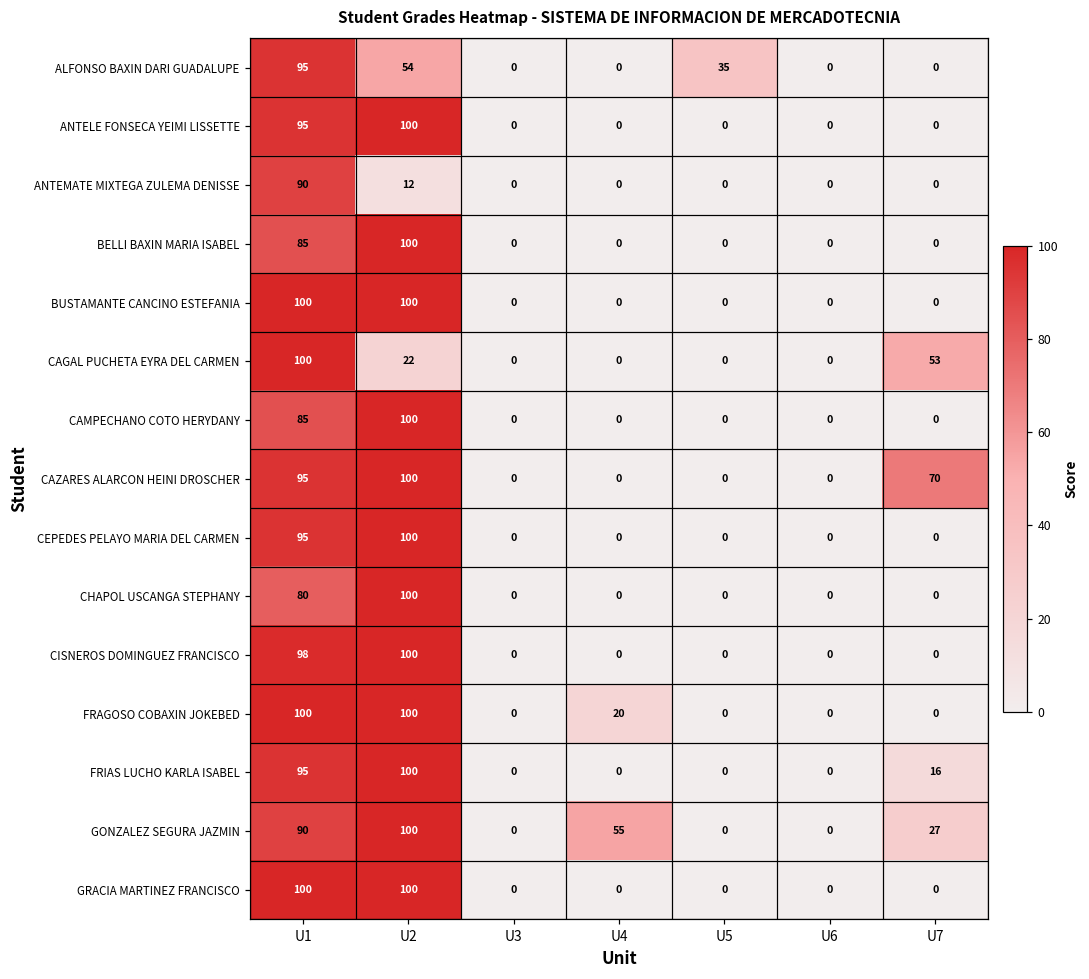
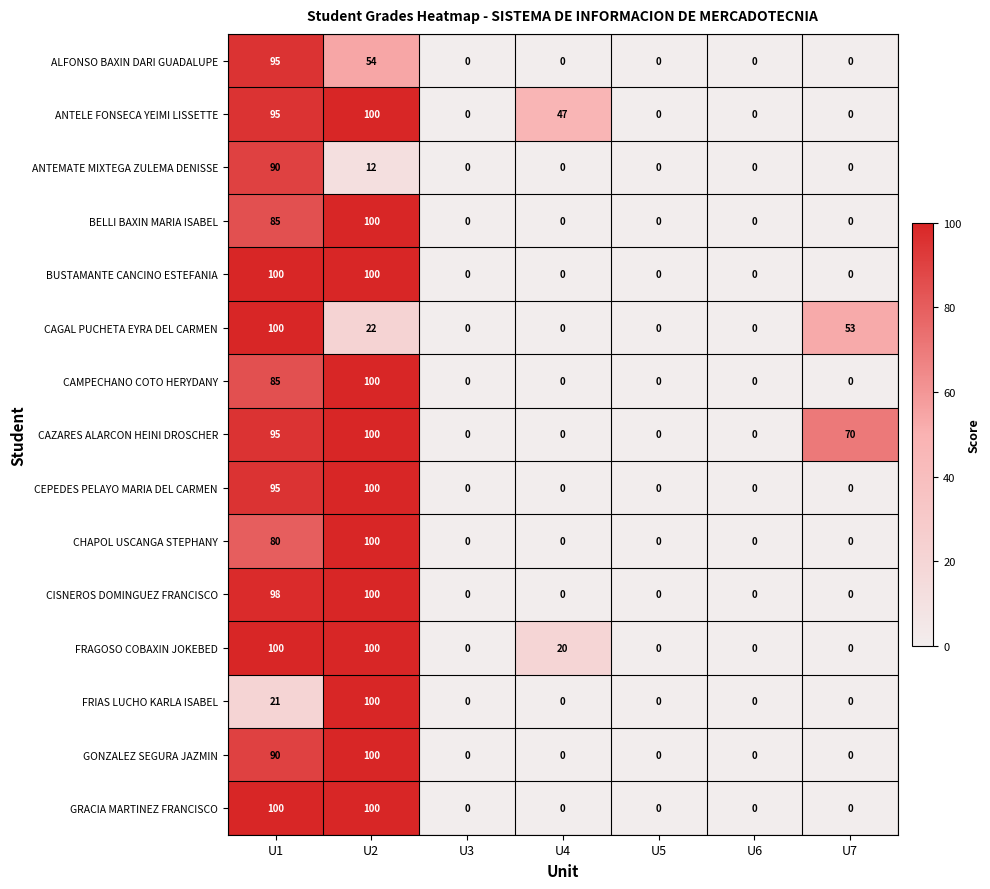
ALFONSO BAXIN DARI GUADALUPE, U5: 35 -> 0
ANTELE FONSECA YEIMI LISSETTE, U4: 0 -> 47
FRIAS LUCHO KARLA ISABEL, U1: 95 -> 21
FRIAS LUCHO KARLA ISABEL, U7: 16 -> 0
GONZALEZ SEGURA JAZMIN, U4: 55 -> 0
GONZALEZ SEGURA JAZMIN, U7: 27 -> 0
